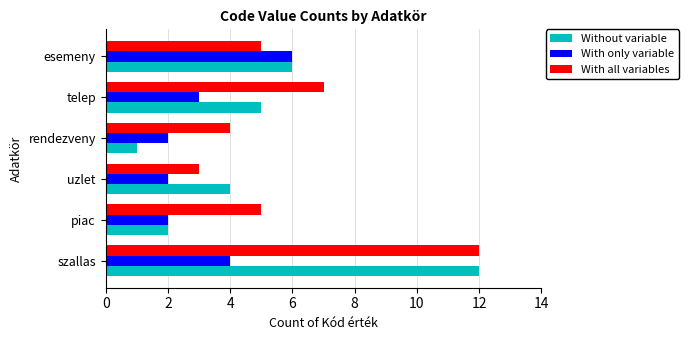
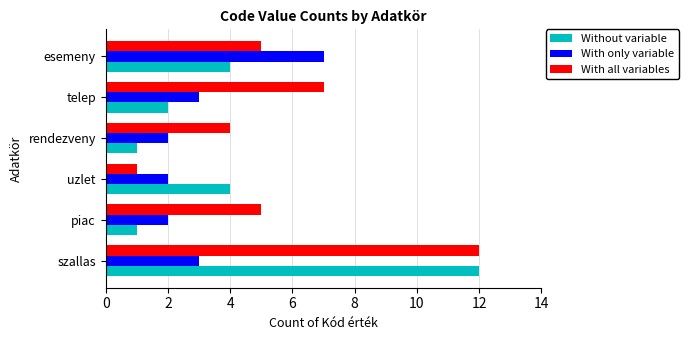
With only variable, esemeny: 6 -> 7
Without variable, esemeny: 6 -> 4
Without variable, telep: 5 -> 2
With all variables, uzlet: 3 -> 1
Without variable, piac: 2 -> 1
With only variable, szallas: 4 -> 3
